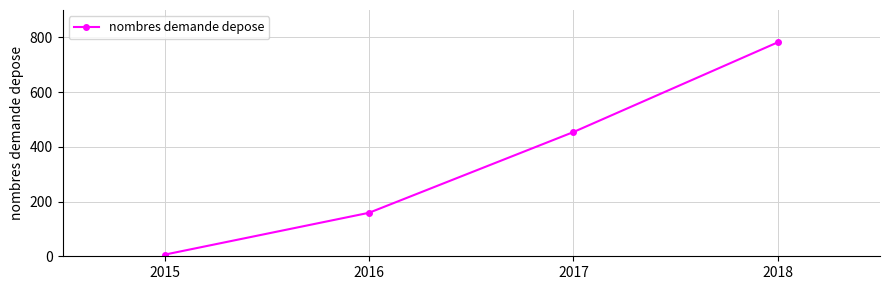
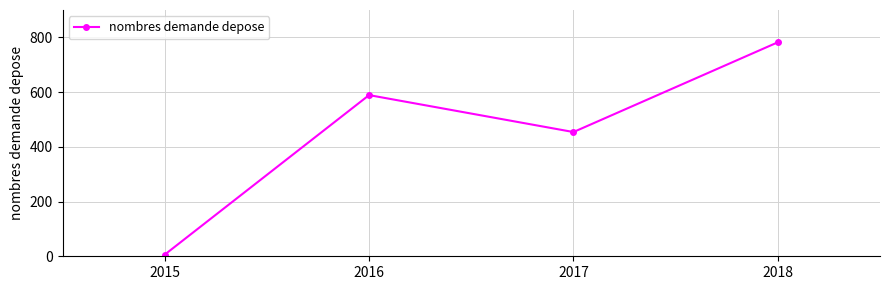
2016: 160 -> 590
